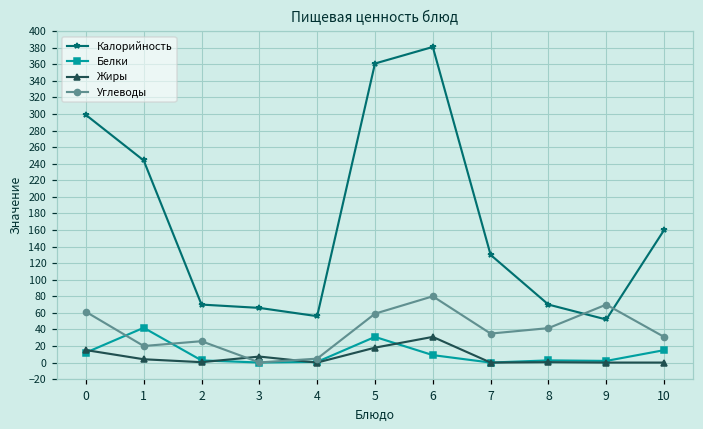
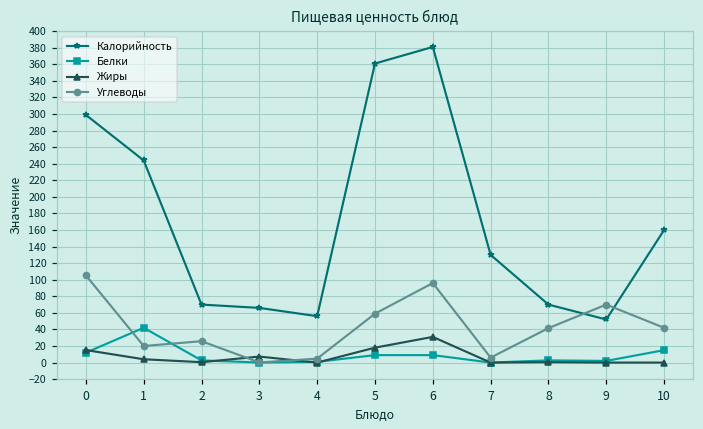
Углеводы, 0: 60 -> 110
Белки, 5: 30 -> 10
Углеводы, 6: 80 -> 100
Углеводы, 7: 40 -> 10
Углеводы, 10: 30 -> 40
